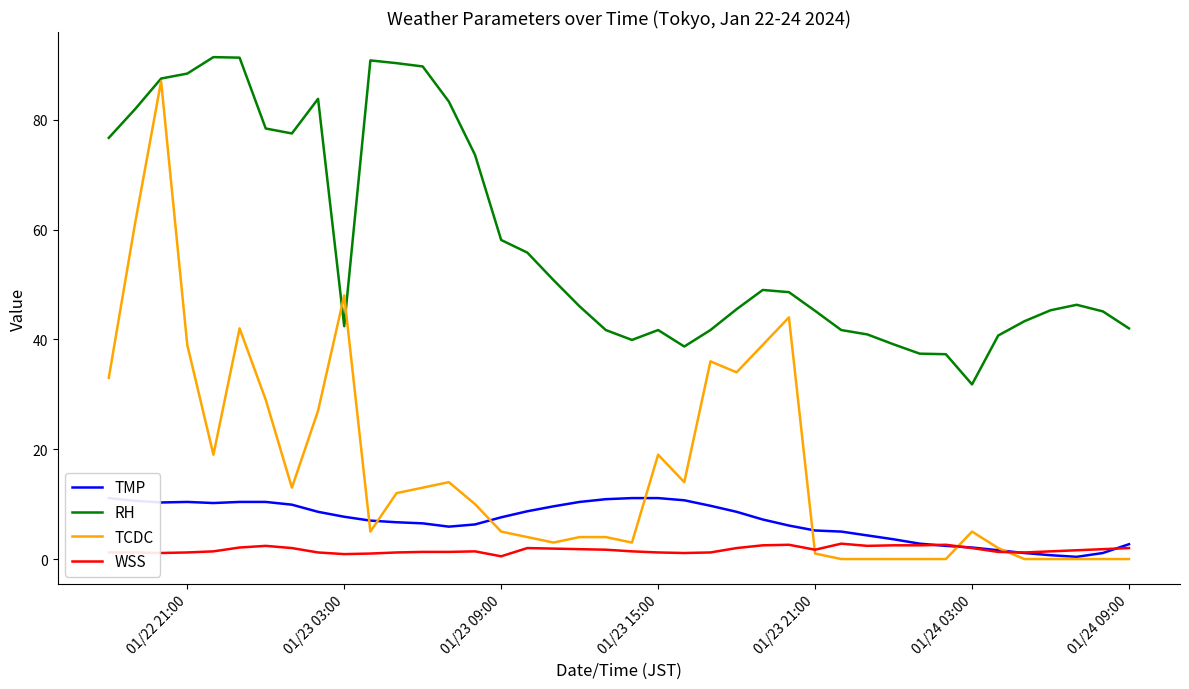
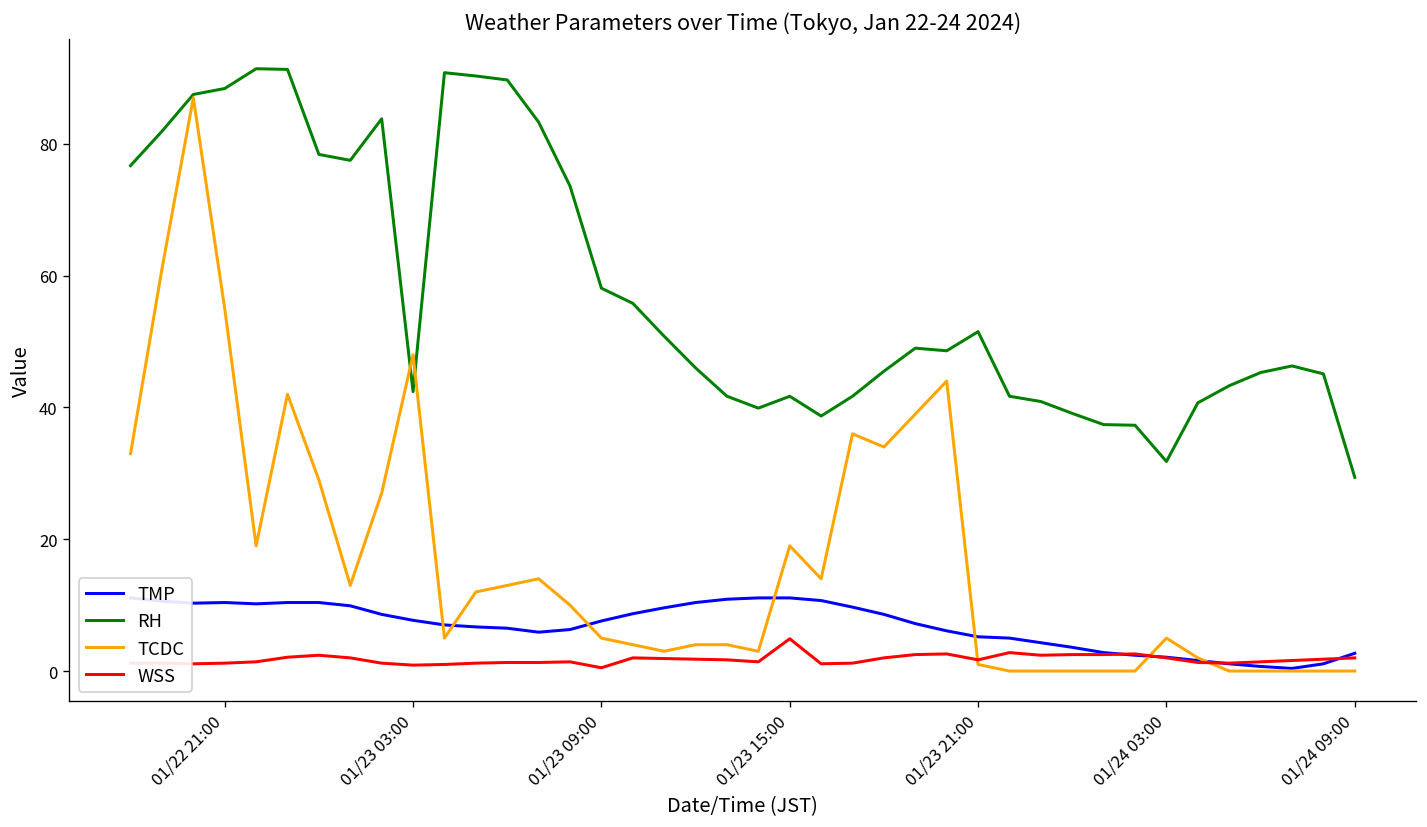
TCDC, 01/22 21:00: 39 -> 55
WSS, 01/23 15:00: 1 -> 5
RH, 01/23 21:00: 45 -> 52
RH, 01/24 09:00: 42 -> 29
